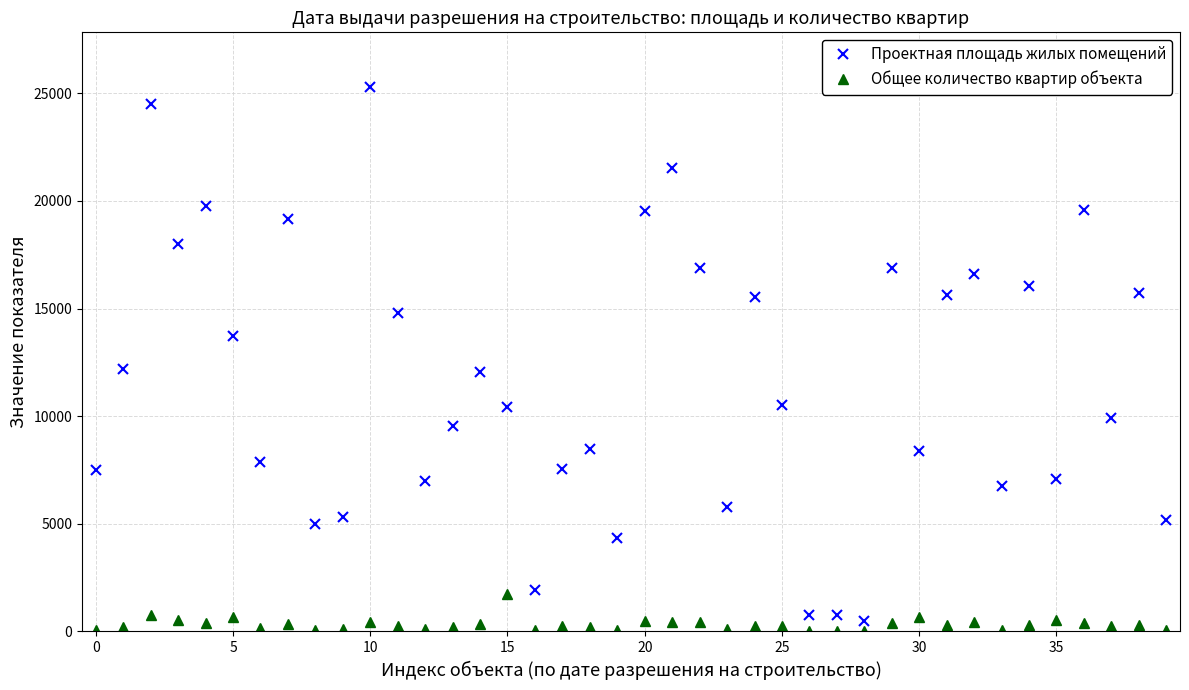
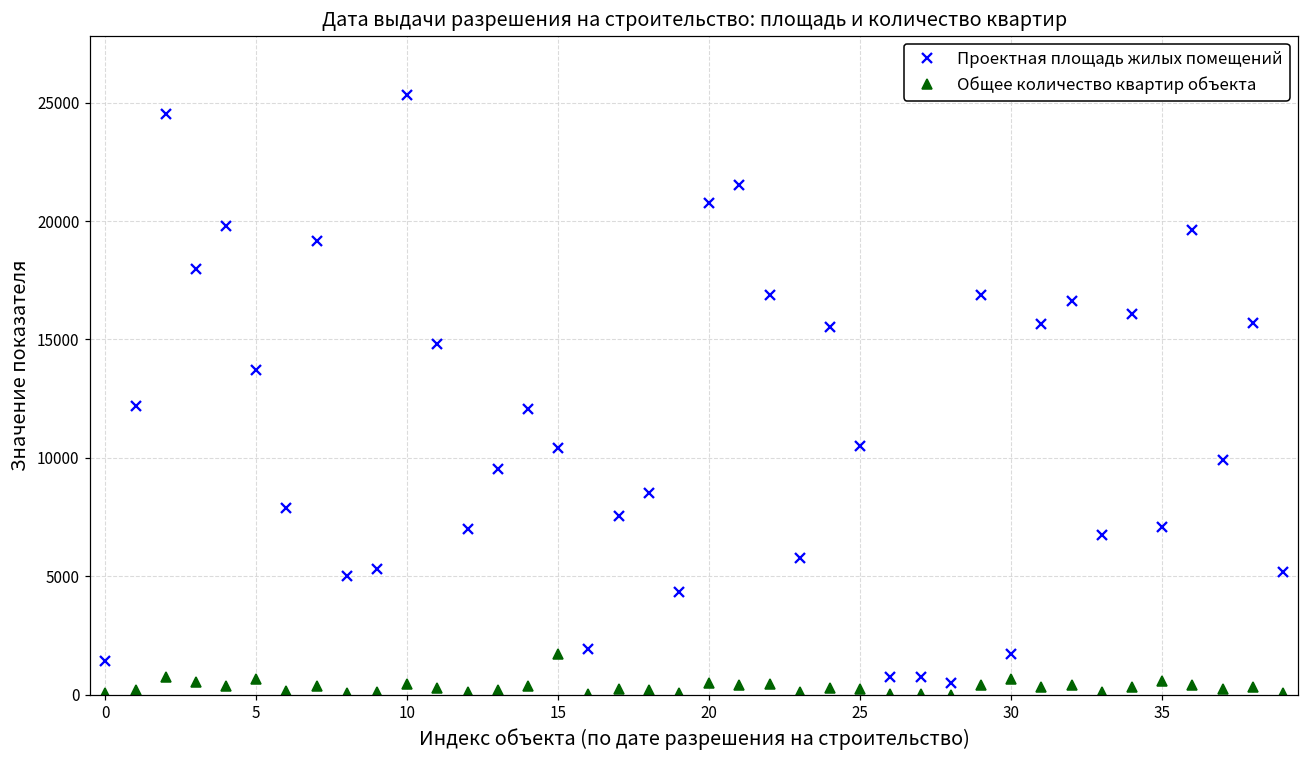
Проектная площадь жилых помещений, 0: 7500 -> 1400
Проектная площадь жилых помещений, 20: 19500 -> 20800
Проектная площадь жилых помещений, 30: 8400 -> 1700
